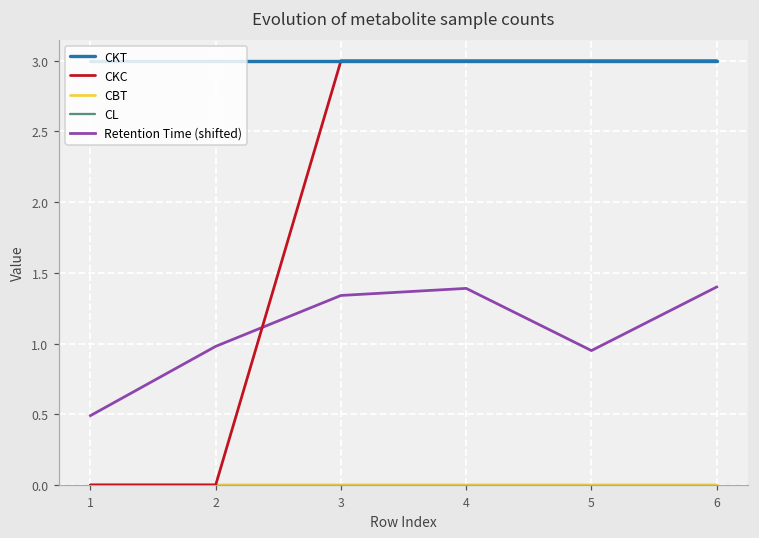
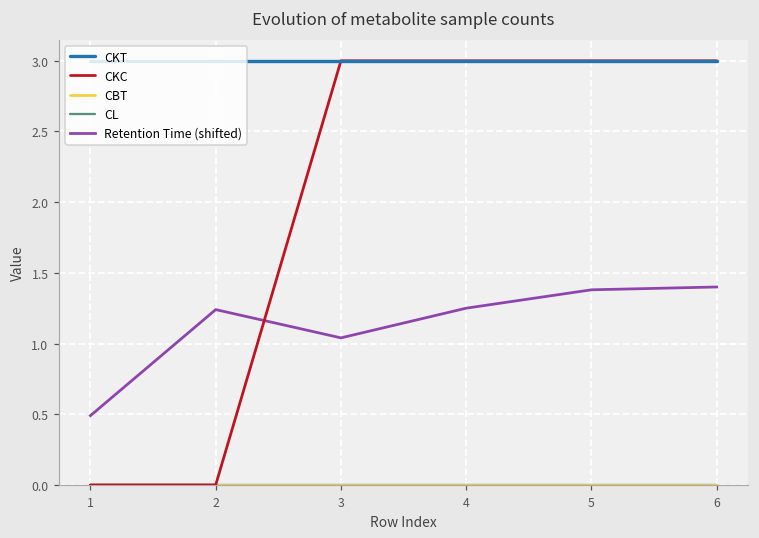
Retention Time (shifted), 2: 0.98 -> 1.24
Retention Time (shifted), 3: 1.34 -> 1.04
Retention Time (shifted), 4: 1.39 -> 1.25
Retention Time (shifted), 5: 0.95 -> 1.38
